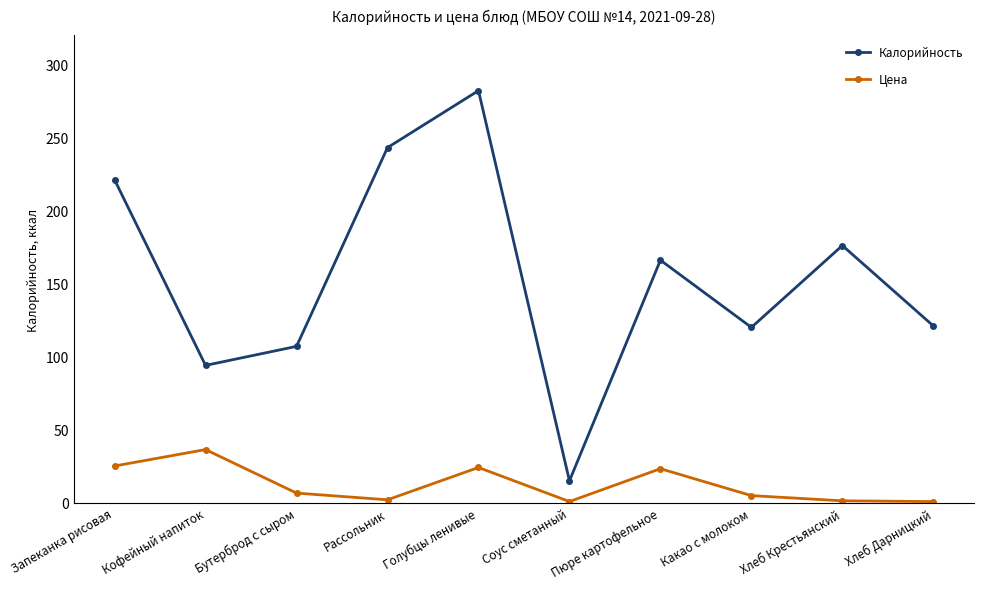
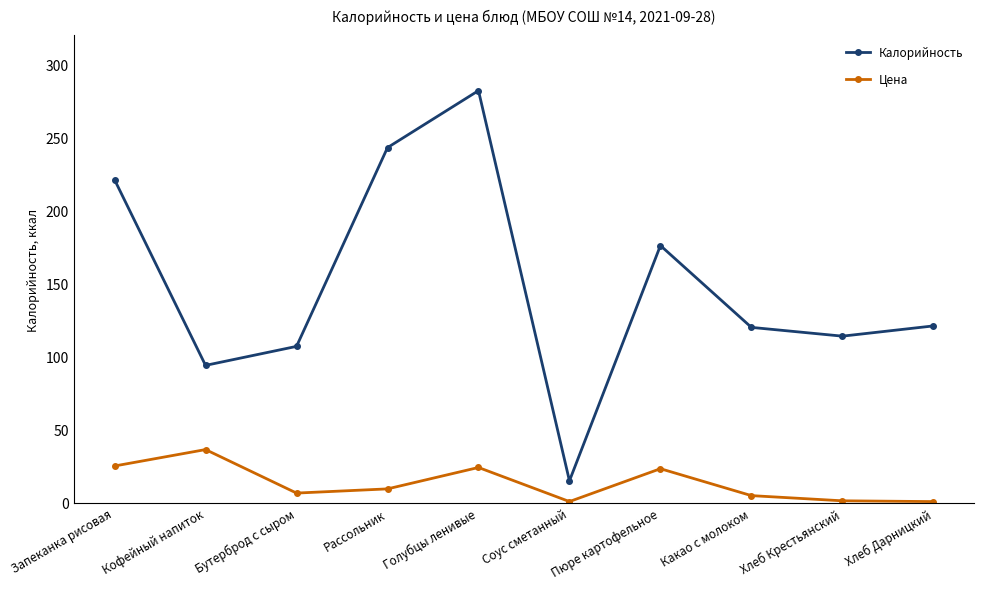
Цена, Рассольник: 2 -> 9
Калорийность, Пюре картофельное: 166 -> 176
Калорийность, Хлеб Крестьянский: 176 -> 114
